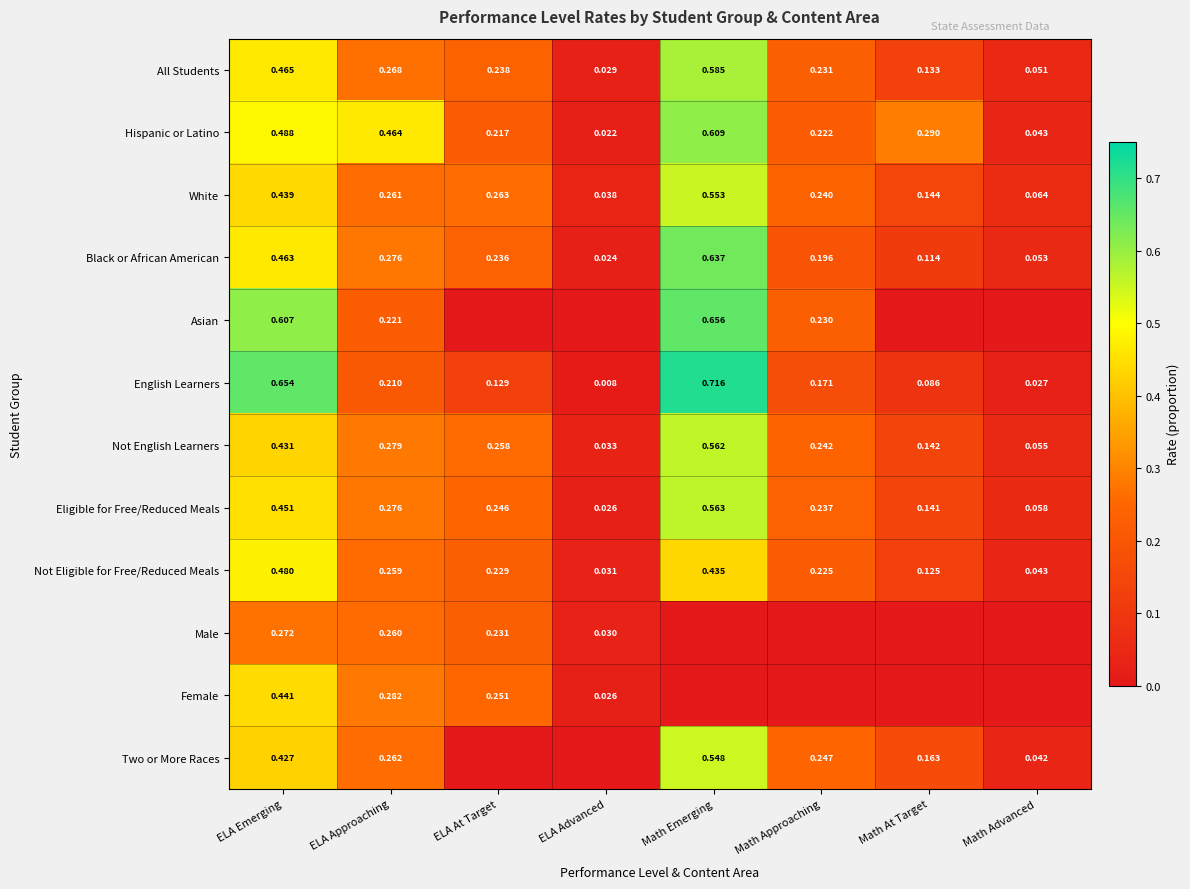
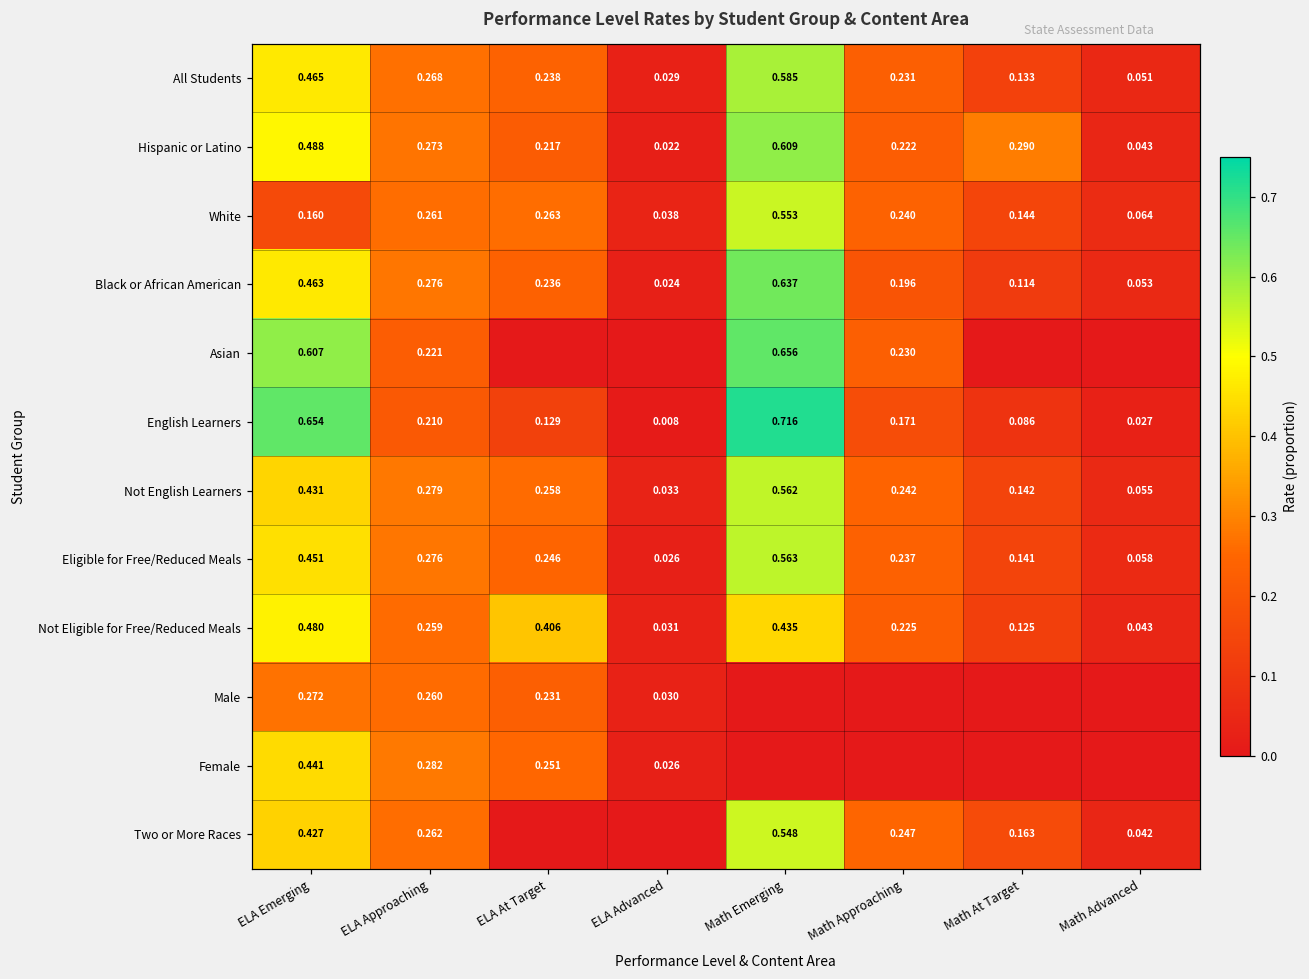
Hispanic or Latino, ELA Approaching: 0.464 -> 0.273
White, ELA Emerging: 0.439 -> 0.160
Not Eligible for Free/Reduced Meals, ELA At Target: 0.229 -> 0.406
